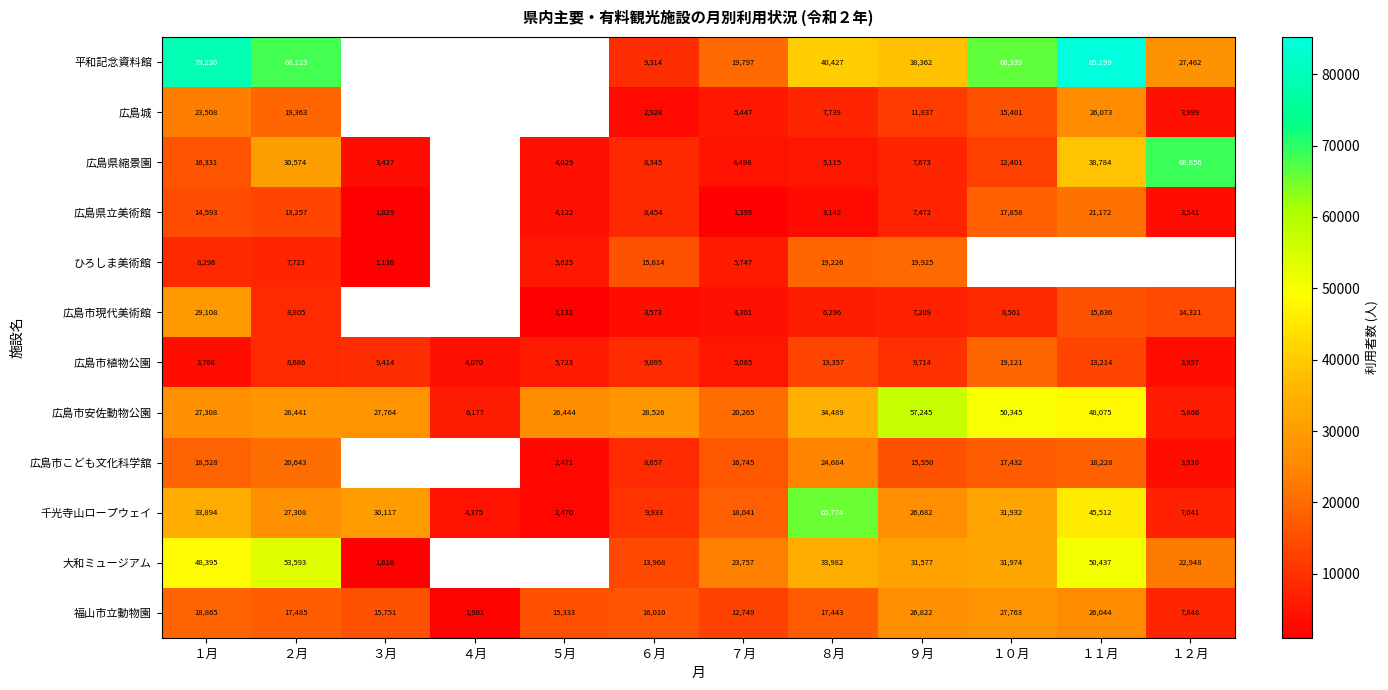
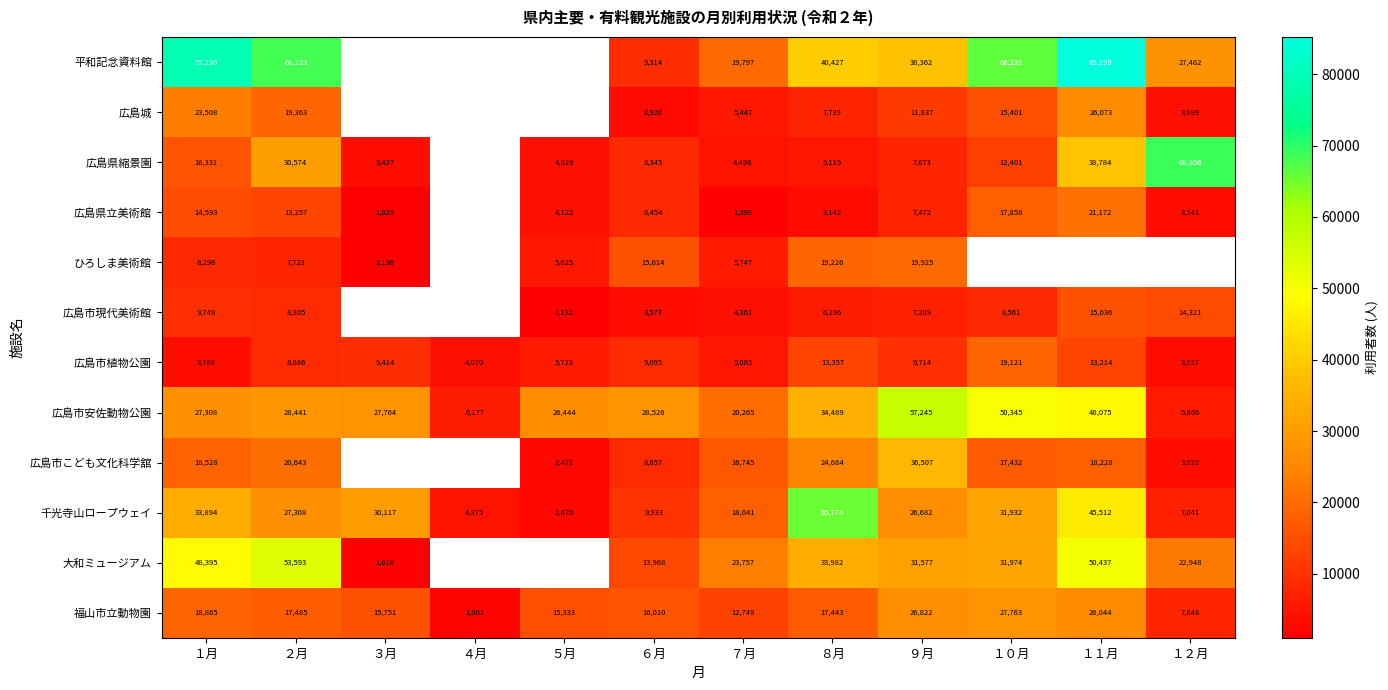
広島市現代美術館, １月: 29,108 -> 9,749
広島市こども文化科学舘, ９月: 15,550 -> 36,507
